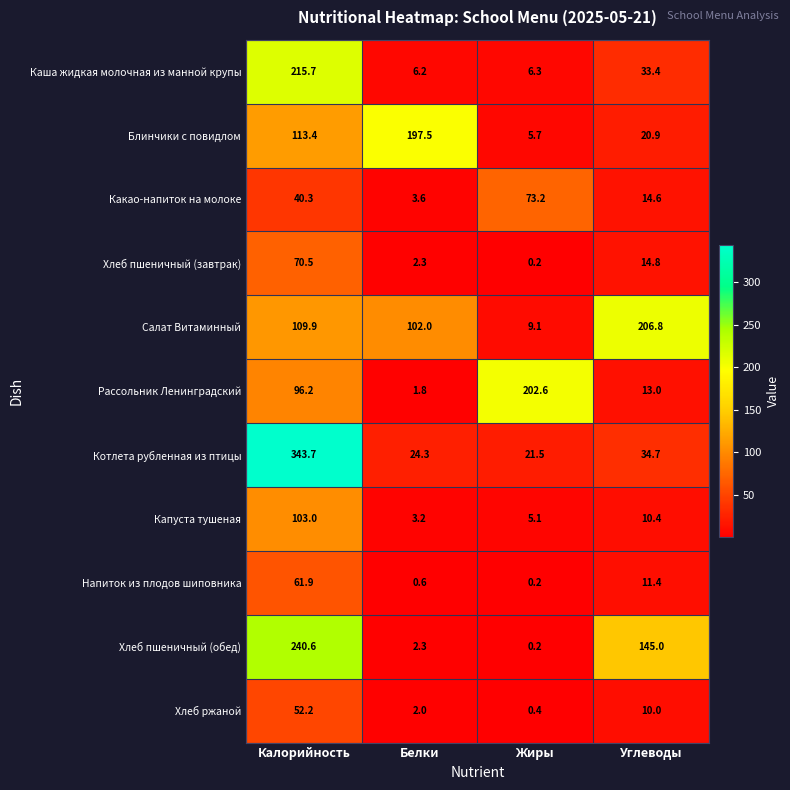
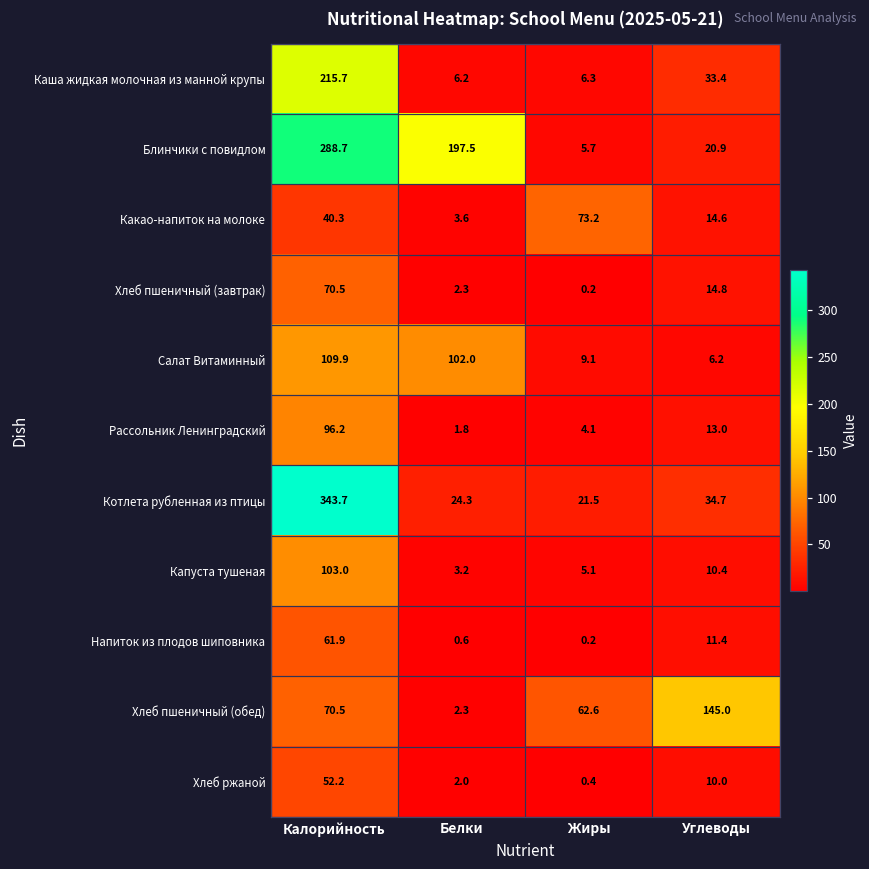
Блинчики с повидлом, Калорийность: 113.4 -> 288.7
Салат Витаминный, Углеводы: 206.8 -> 6.2
Рассольник Ленинградский, Жиры: 202.6 -> 4.1
Хлеб пшеничный (обед), Калорийность: 240.6 -> 70.5
Хлеб пшеничный (обед), Жиры: 0.2 -> 62.6
